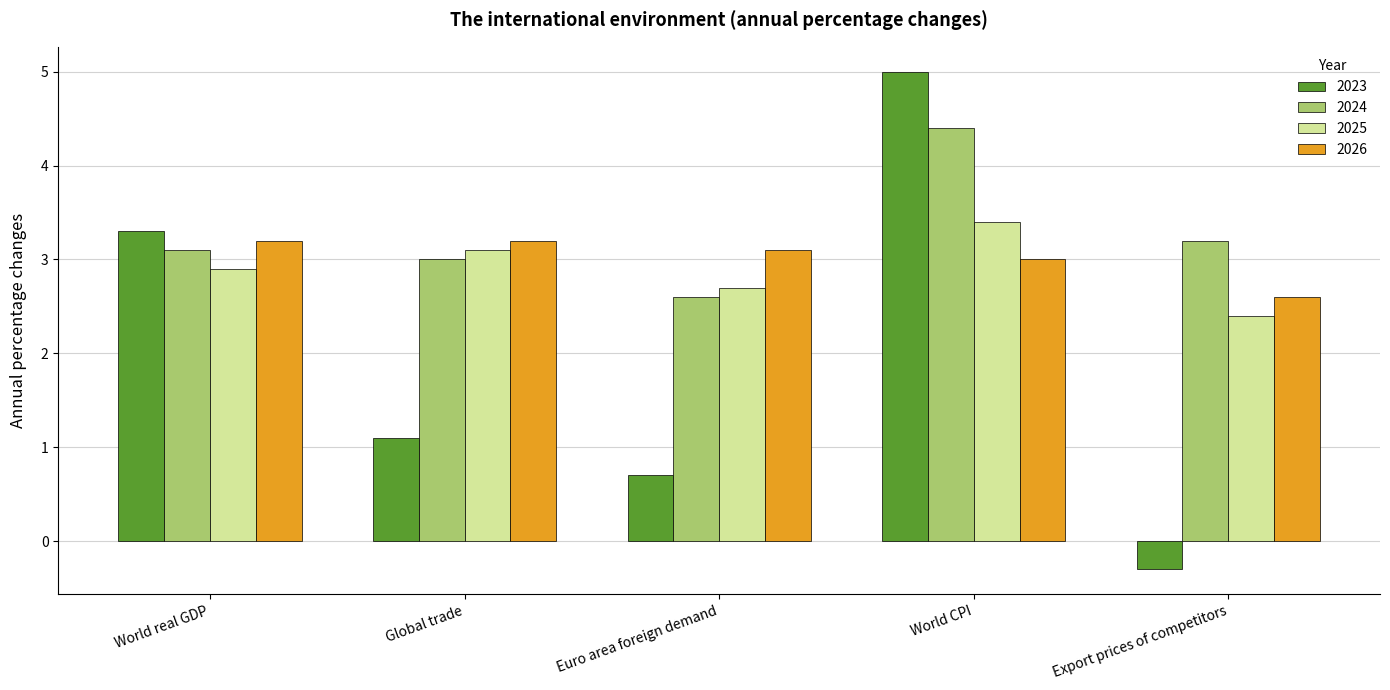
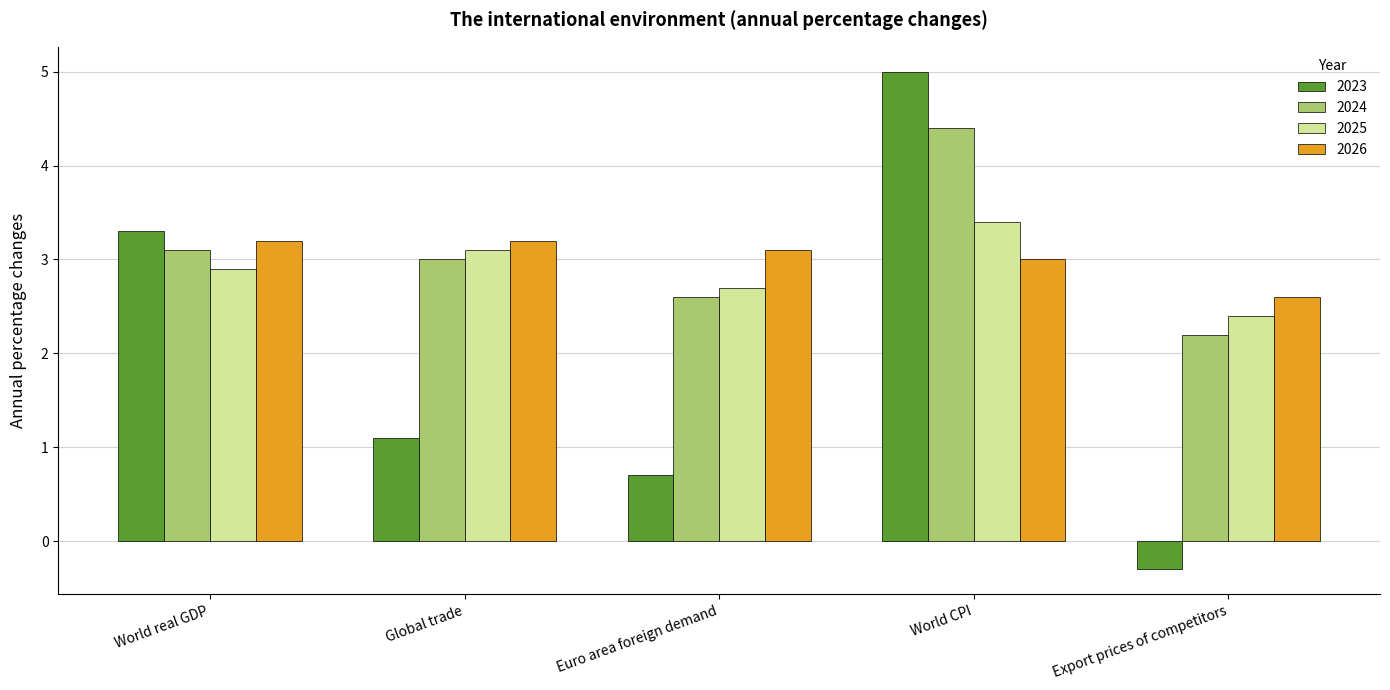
2024, Export prices of competitors: 3.2 -> 2.2
